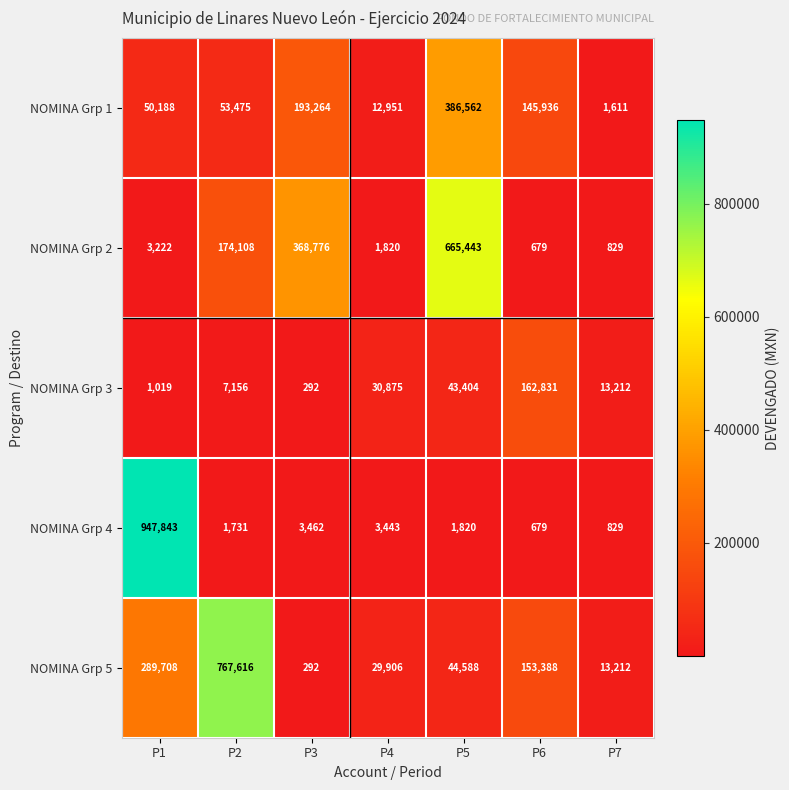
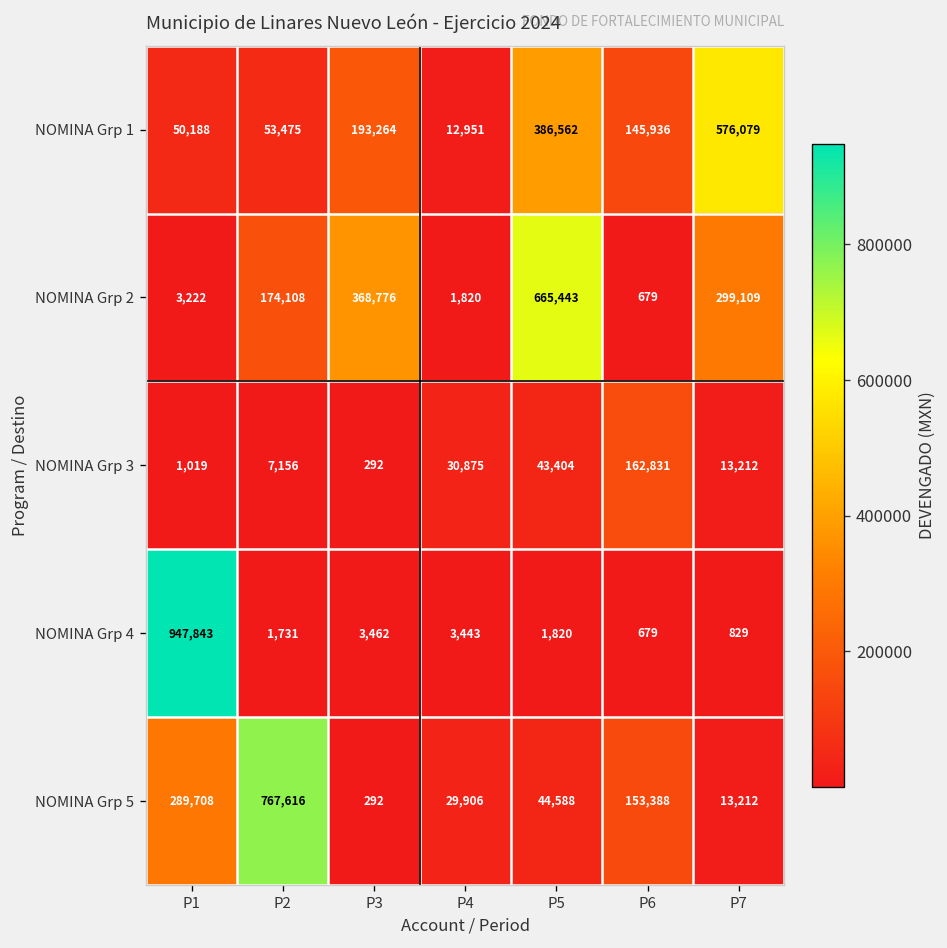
NOMINA Grp 1, P7: 1,611 -> 576,079
NOMINA Grp 2, P7: 829 -> 299,109
